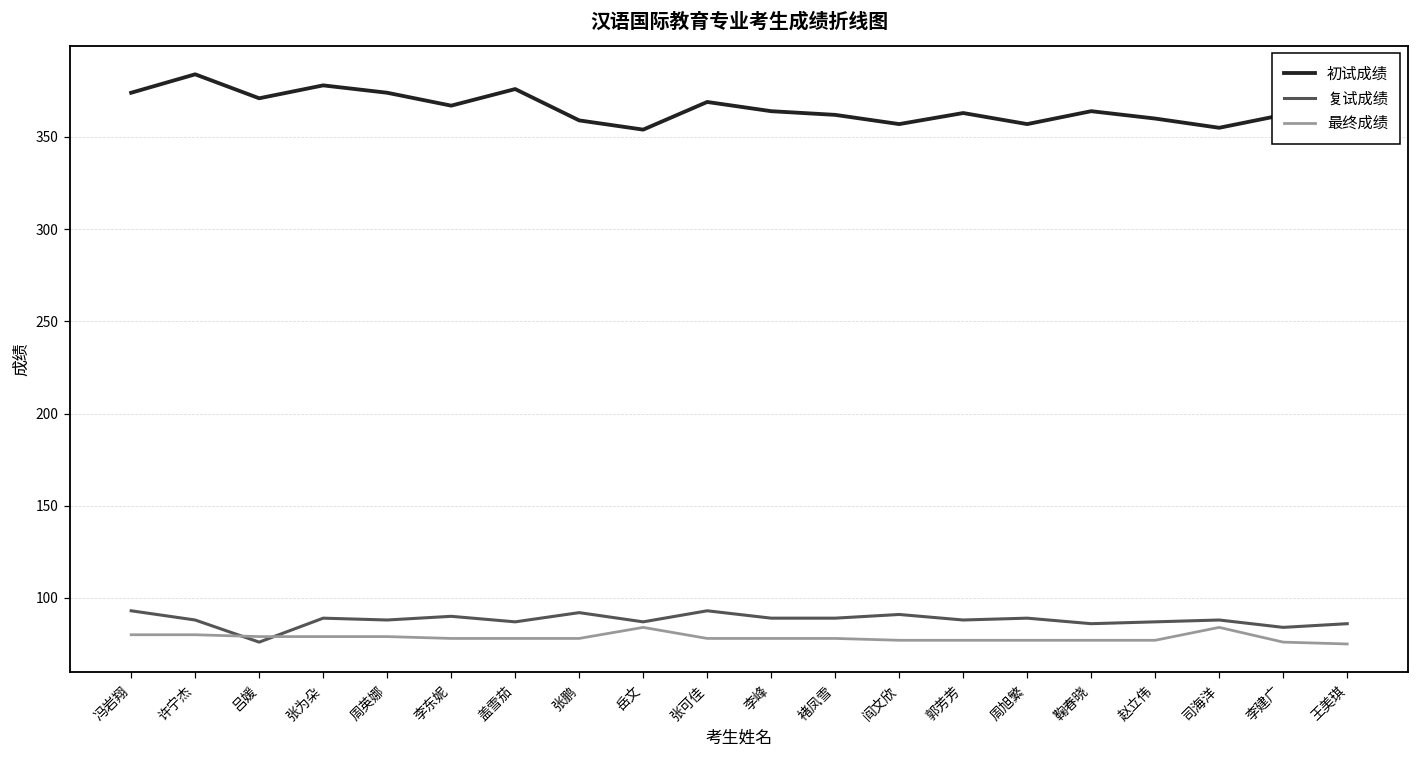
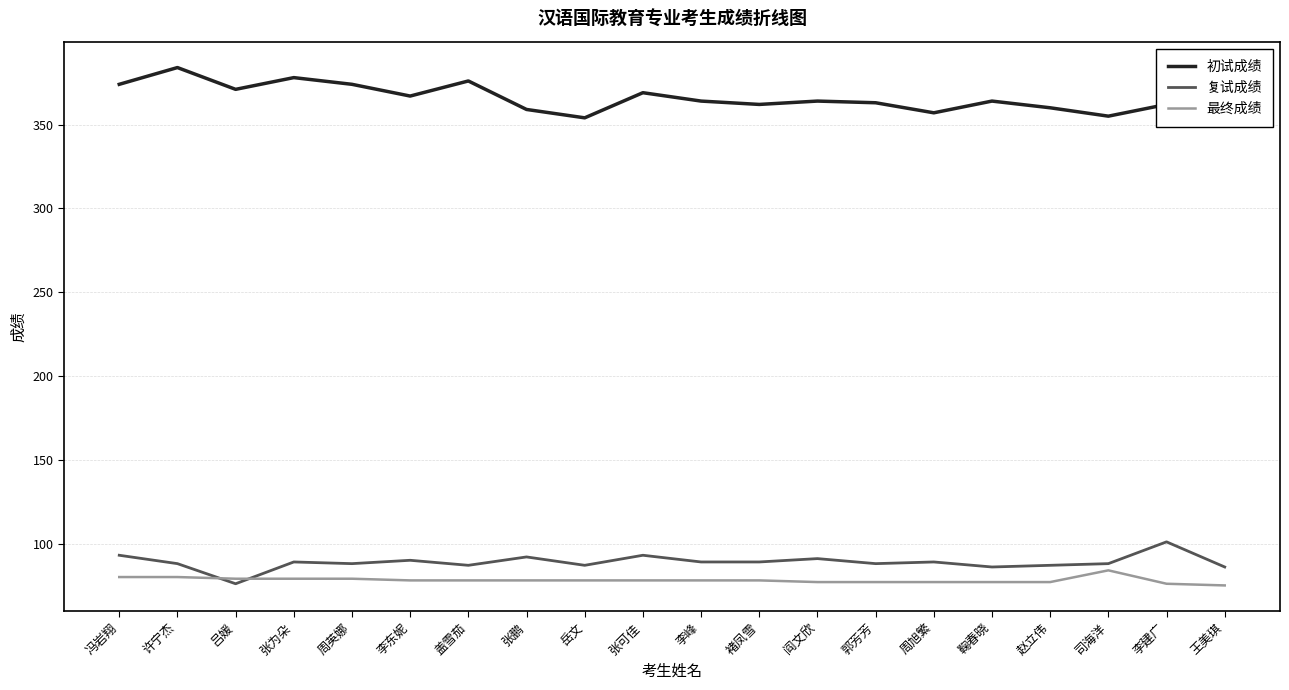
最终成绩, 岳文: 84 -> 78
初试成绩, 阎文欣: 357 -> 364
复试成绩, 李建广: 84 -> 101
